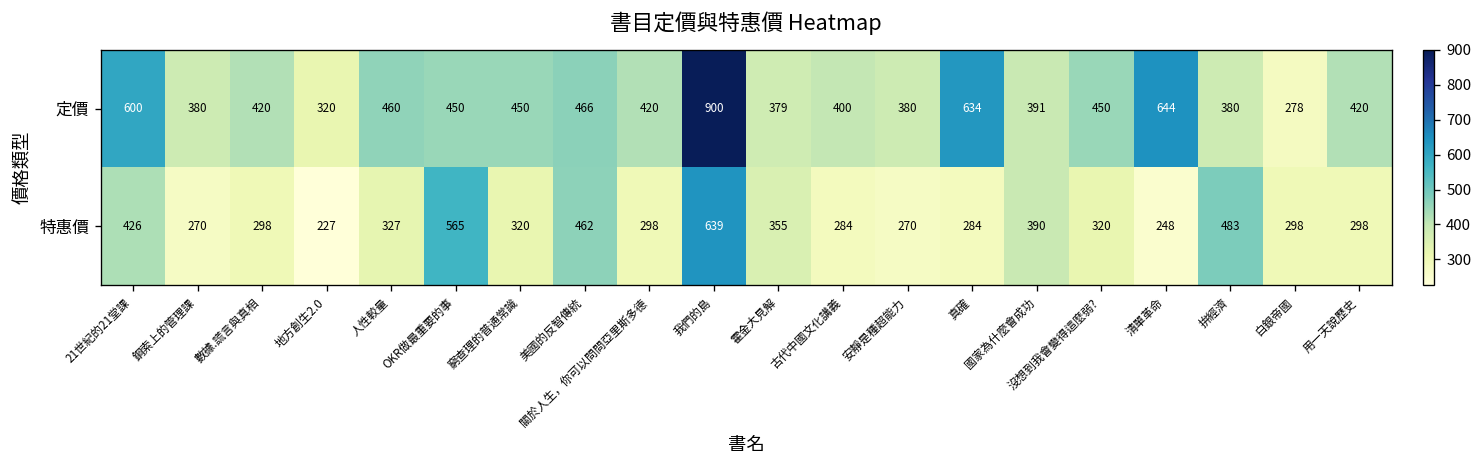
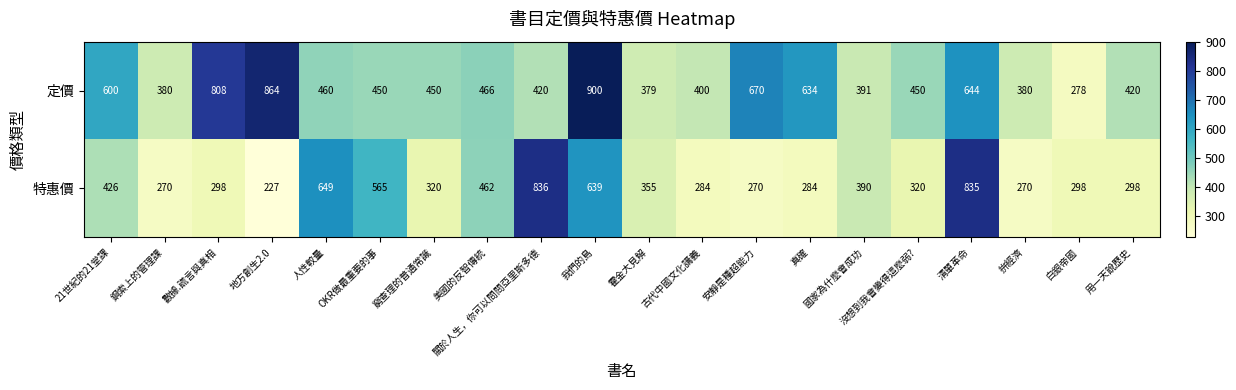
定價, 數據.謊言與真相: 420 -> 808
定價, 地方創生2.0: 320 -> 864
定價, 安靜是種超能力: 380 -> 670
特惠價, 人性較量: 327 -> 649
特惠價, 關於人生，你可以問問亞里斯多德: 298 -> 836
特惠價, 清單革命: 248 -> 835
特惠價, 拚經濟: 483 -> 270
